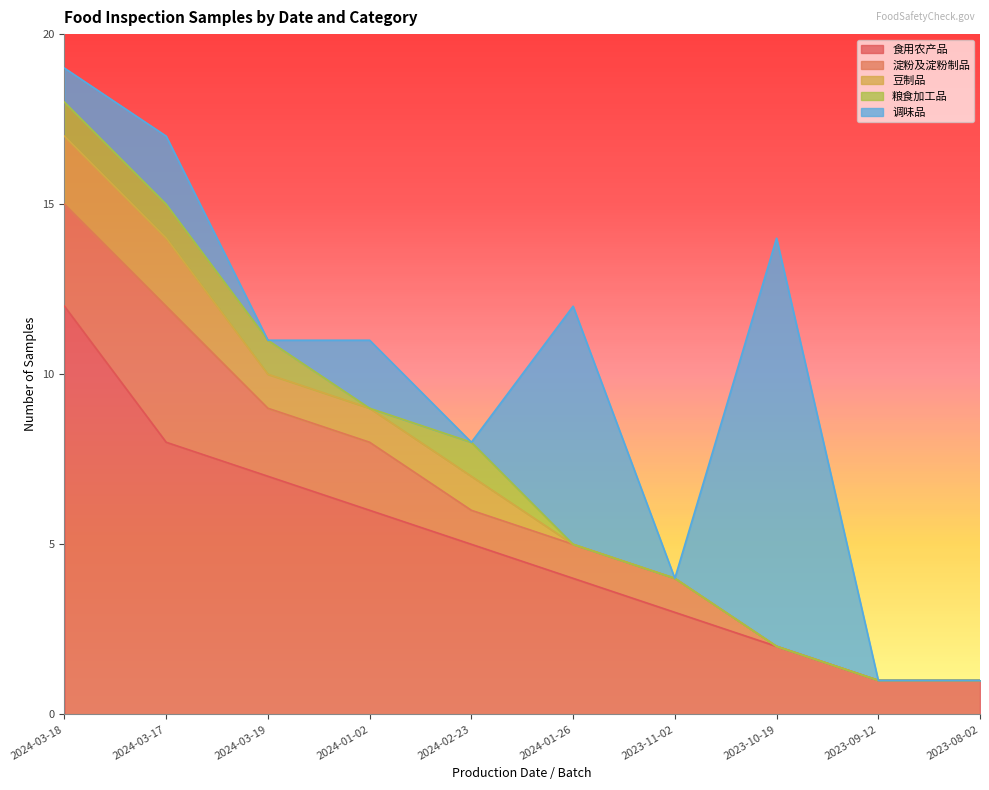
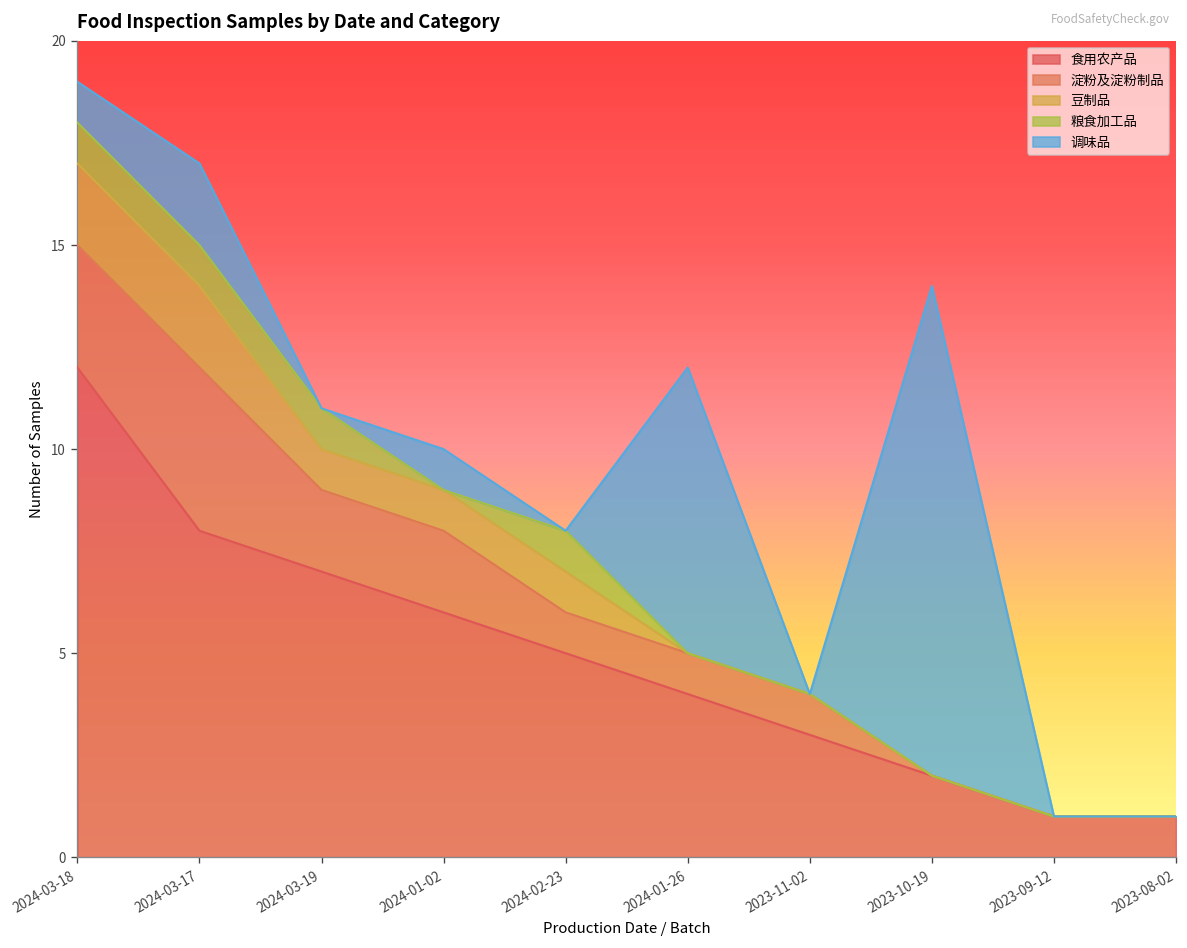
调味品, 2024-01-02: 2 -> 1
